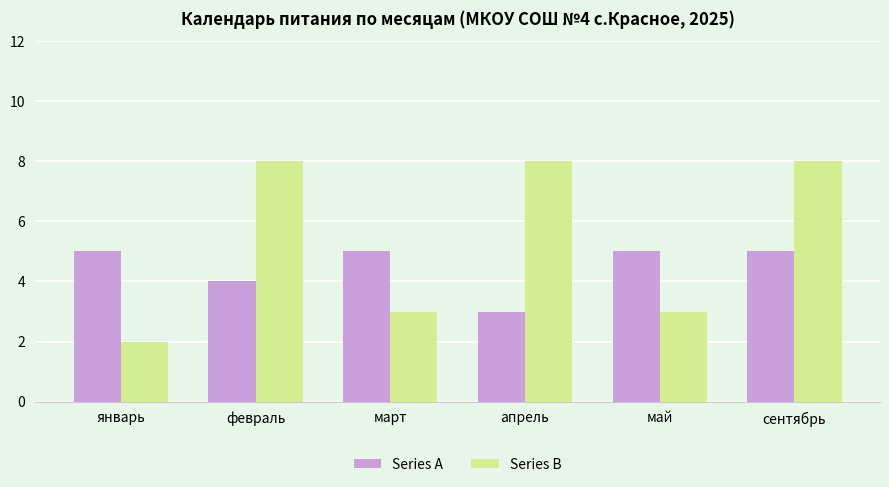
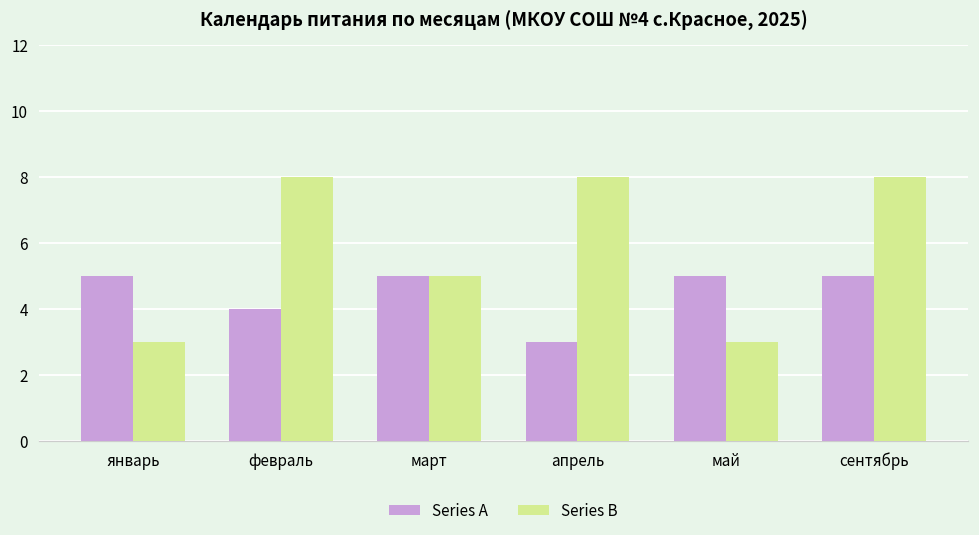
Series B, январь: 2 -> 3
Series B, март: 3 -> 5
